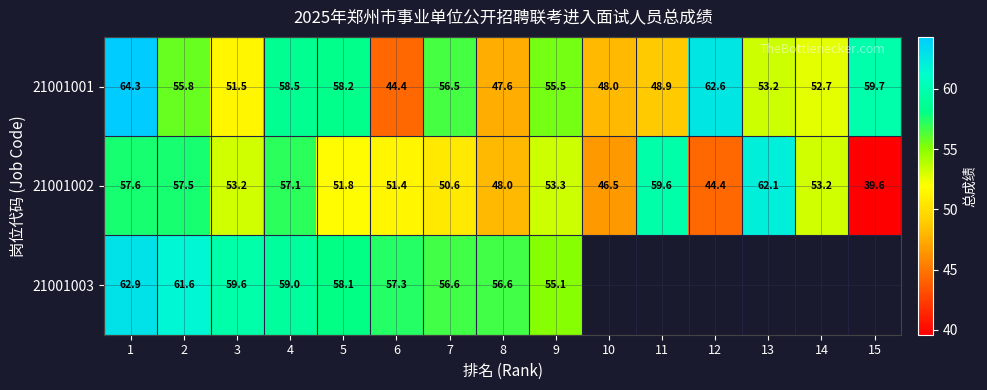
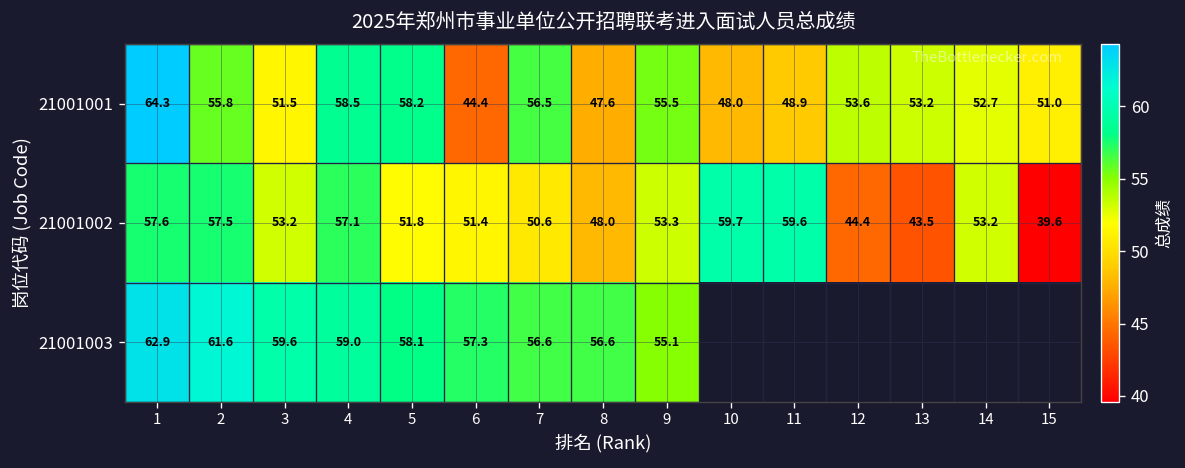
21001001, 12: 62.6 -> 53.6
21001001, 15: 59.7 -> 51.0
21001002, 10: 46.5 -> 59.7
21001002, 13: 62.1 -> 43.5
